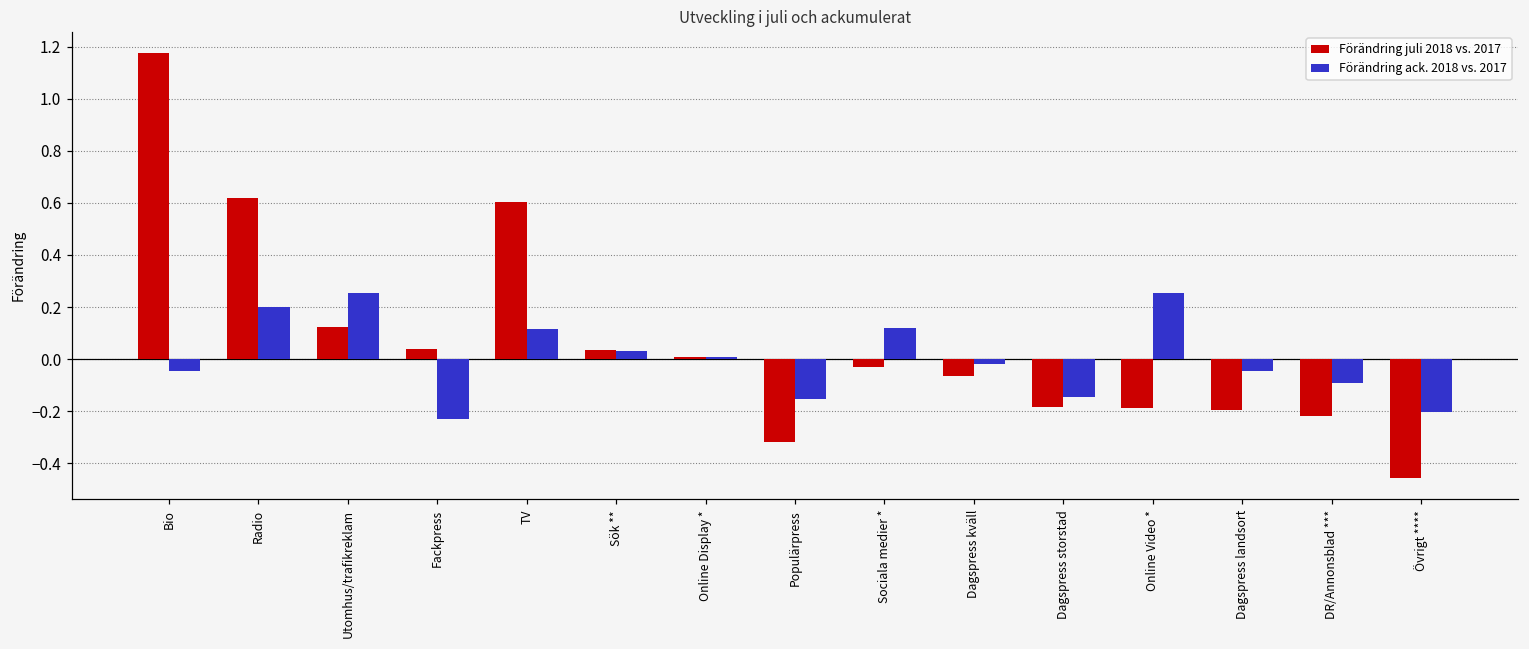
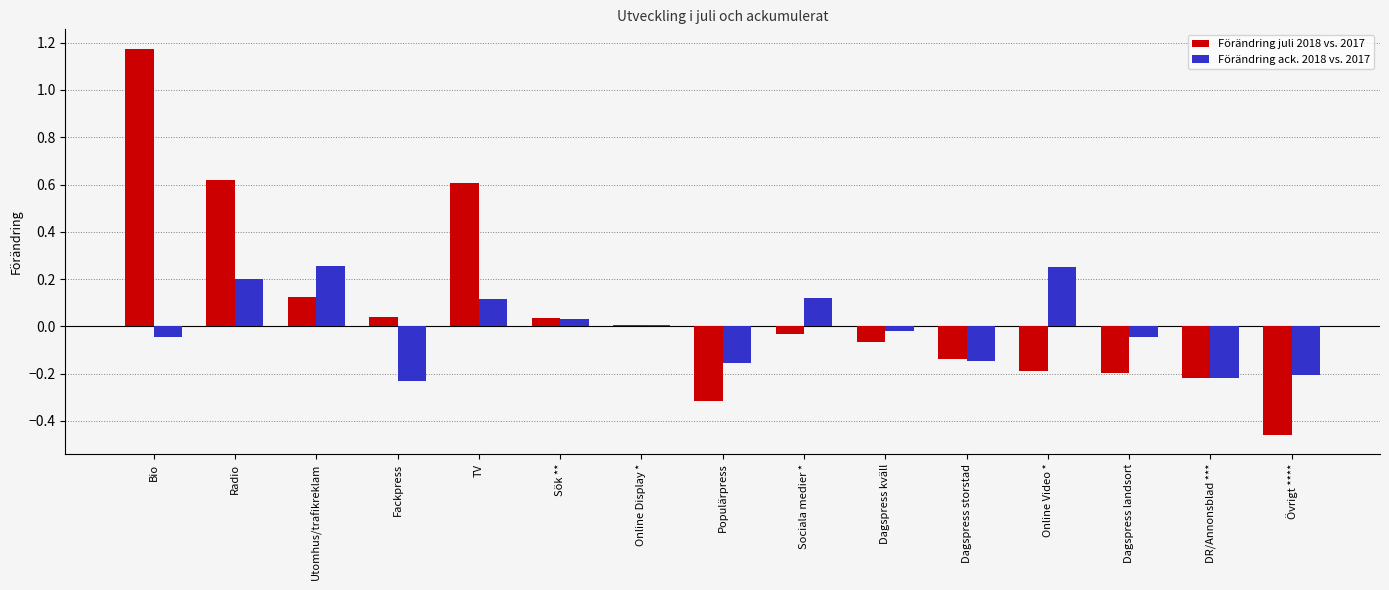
Förändring juli 2018 vs. 2017, Dagspress storstad: -0.18 -> -0.14
Förändring ack. 2018 vs. 2017, DR/Annonsblad ***: -0.09 -> -0.22
